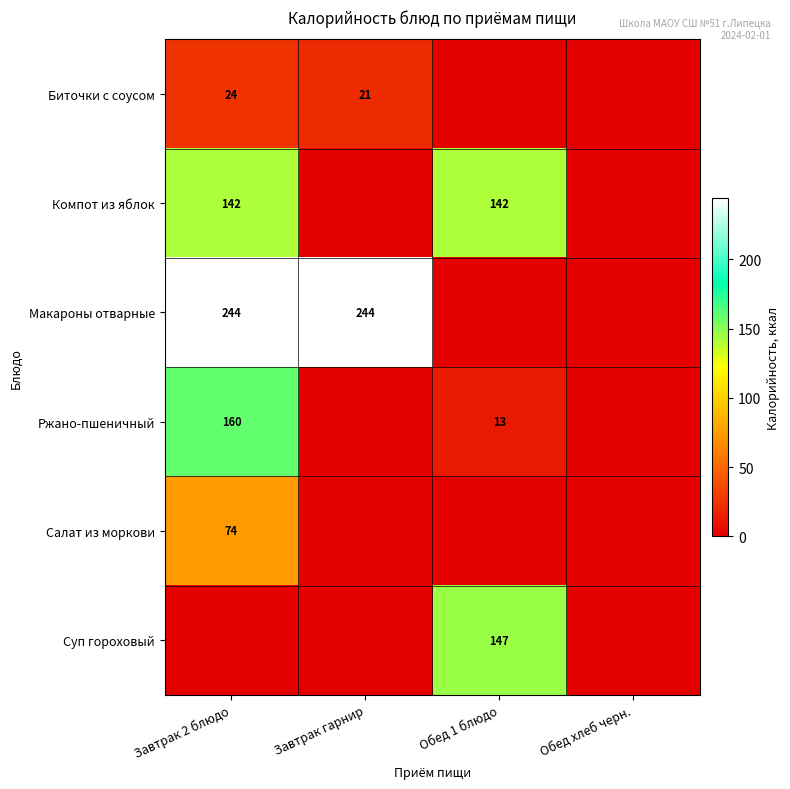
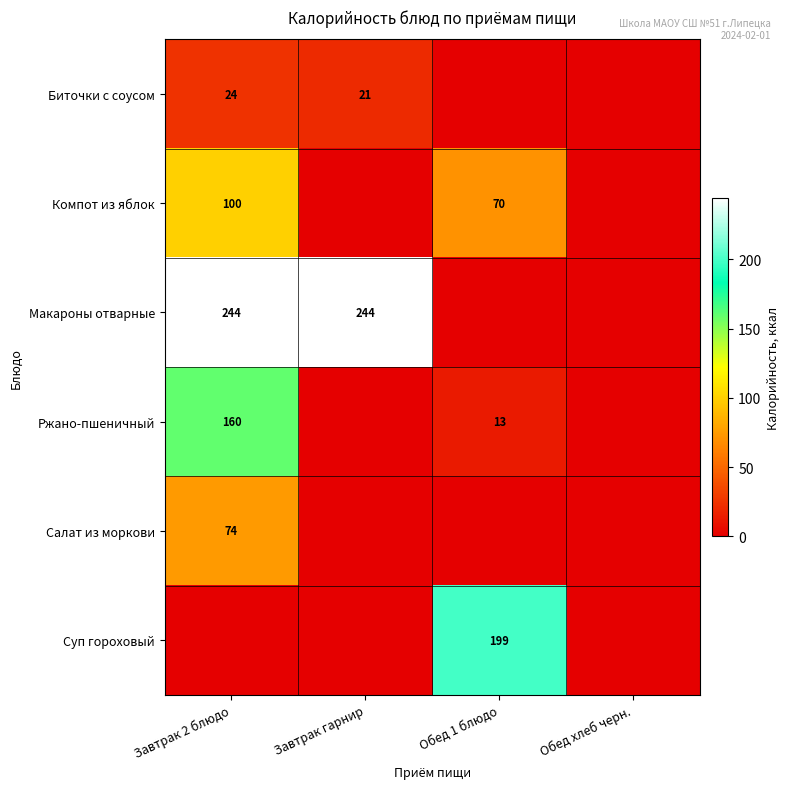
Компот из яблок, Завтрак 2 блюдо: 142 -> 100
Компот из яблок, Обед 1 блюдо: 142 -> 70
Суп гороховый, Обед 1 блюдо: 147 -> 199
